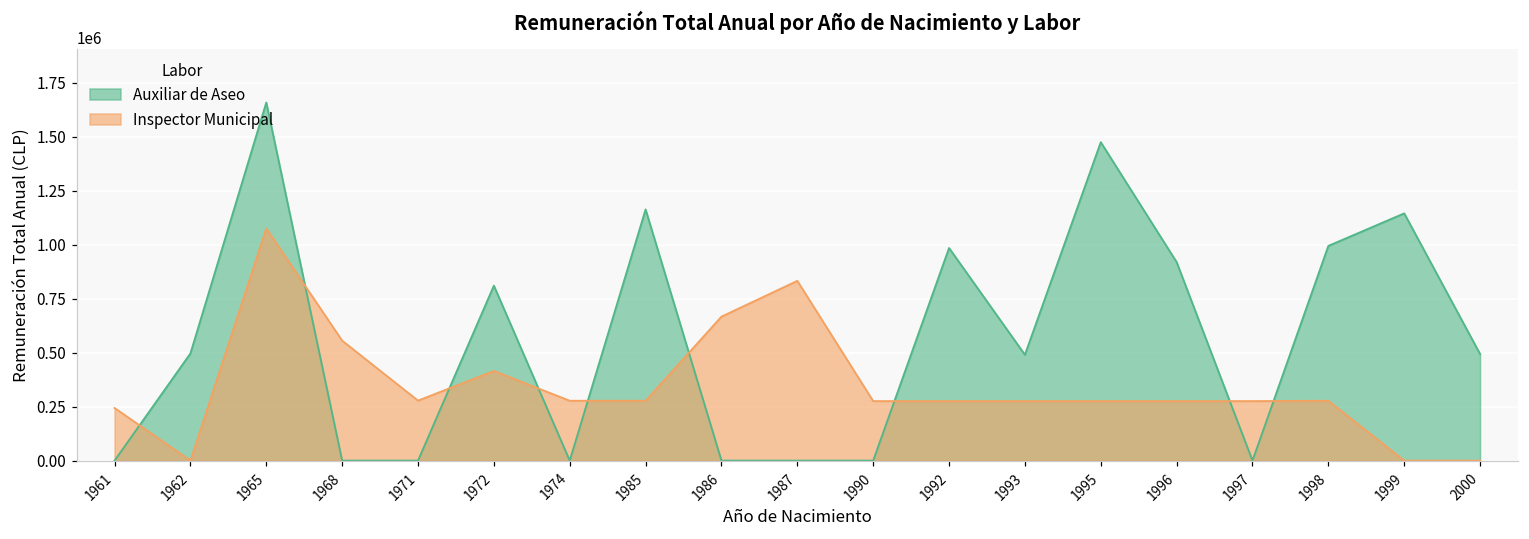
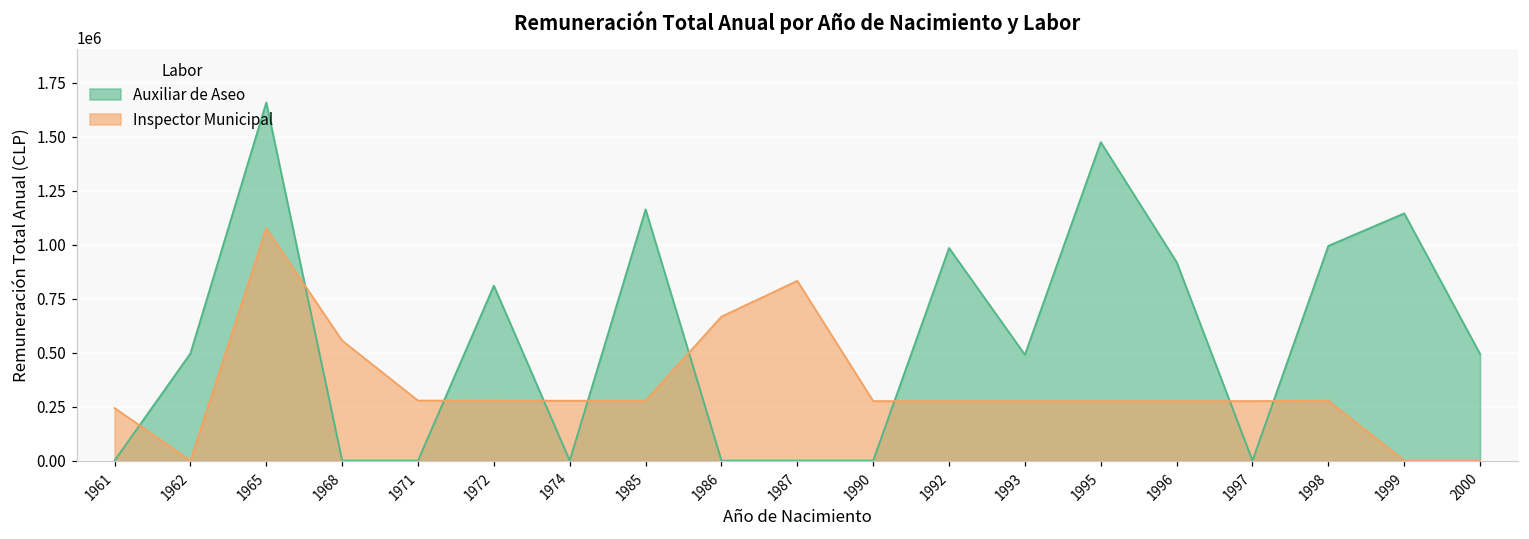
Inspector Municipal, 1972: 420000 -> 280000
